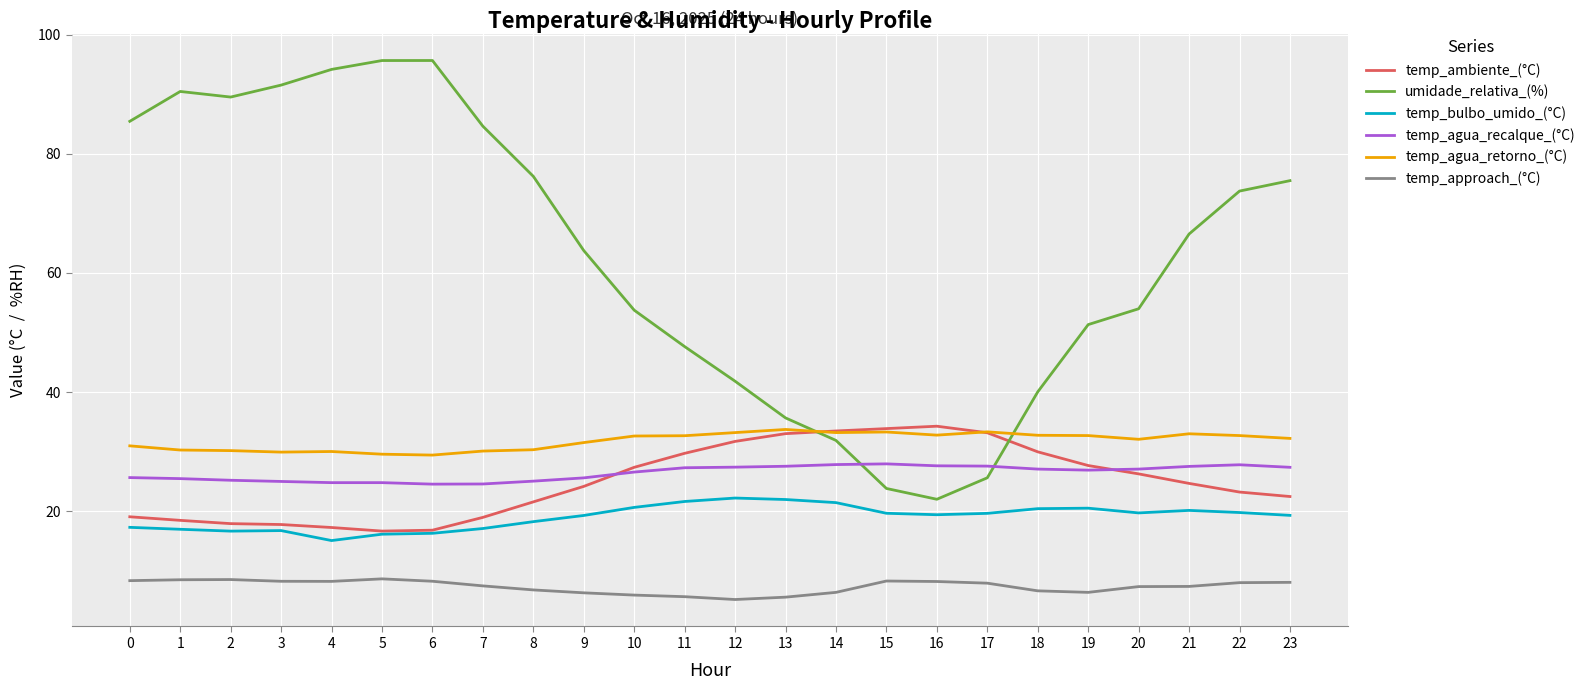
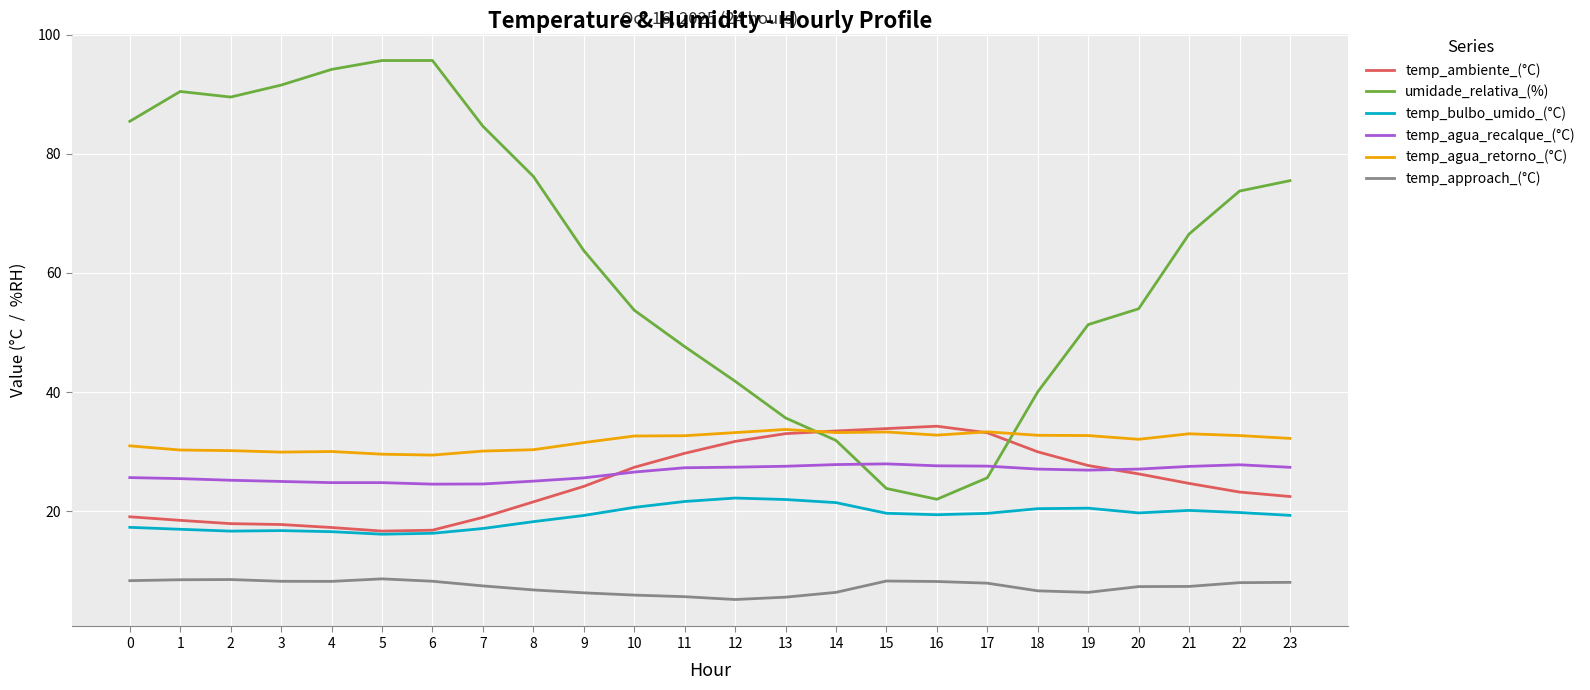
temp_bulbo_umido_(°C), 4: 15 -> 17
